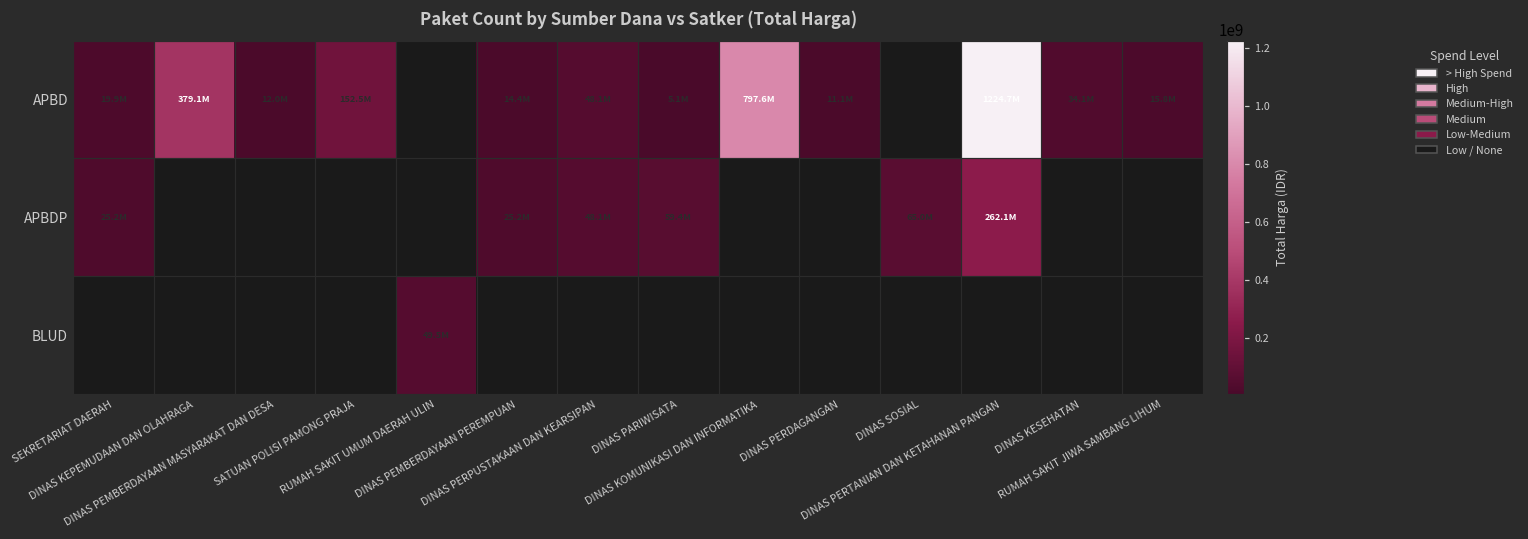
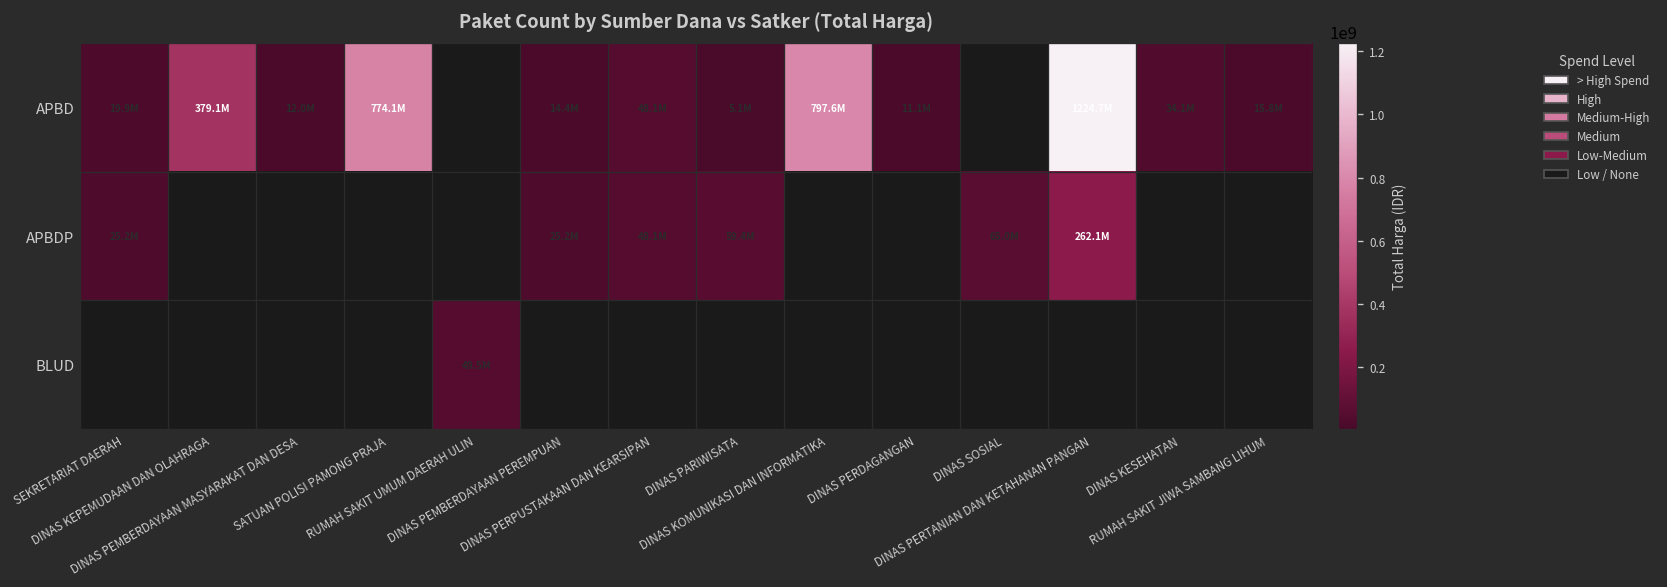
APBD, SATUAN POLISI PAMONG PRAJA: 152.5M -> 774.1M
